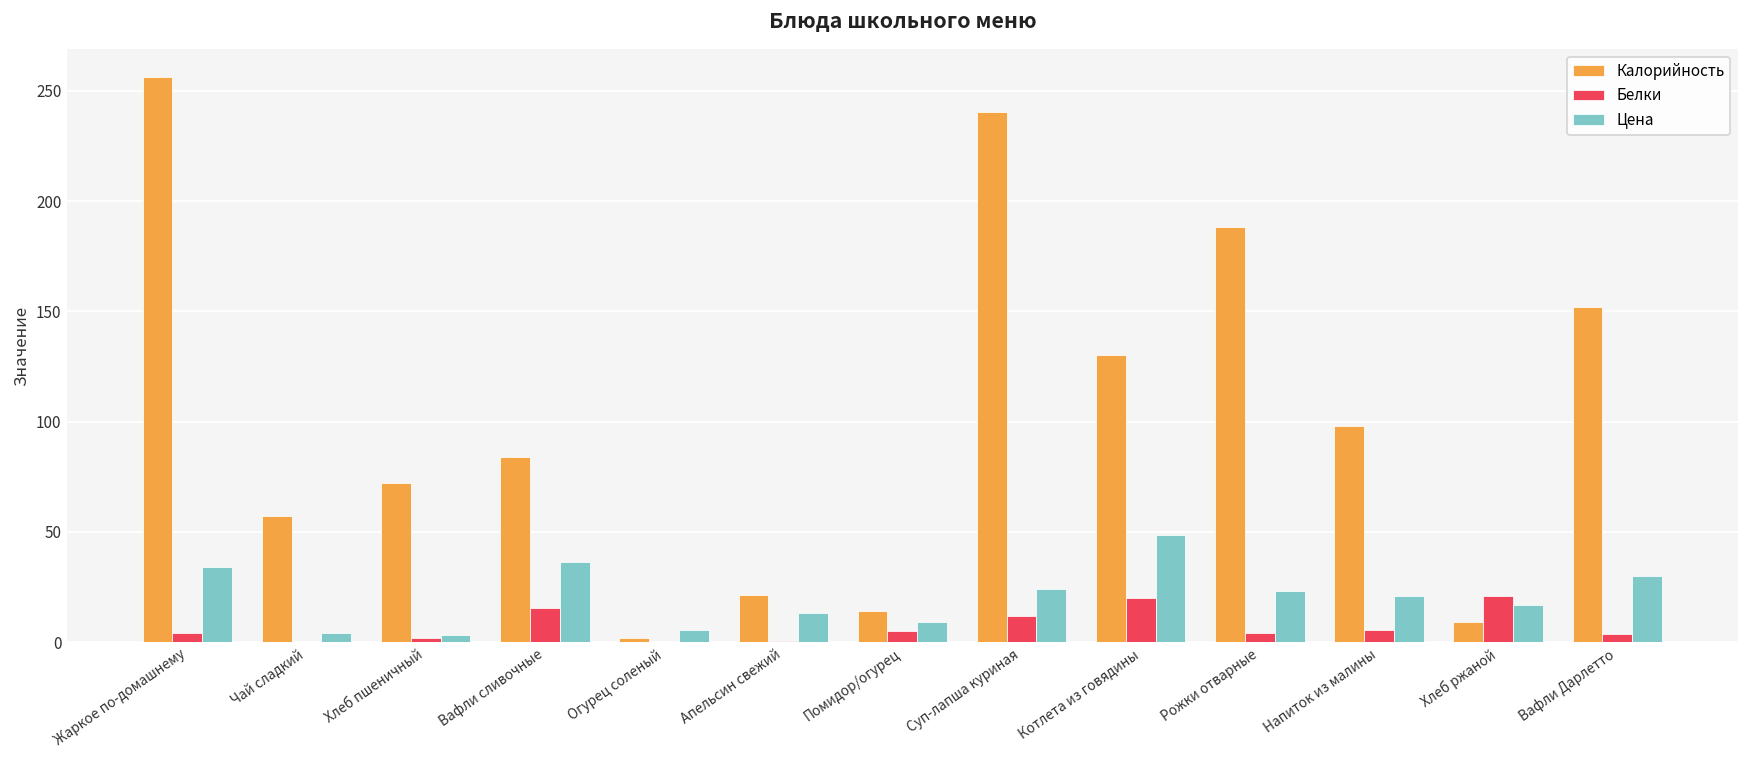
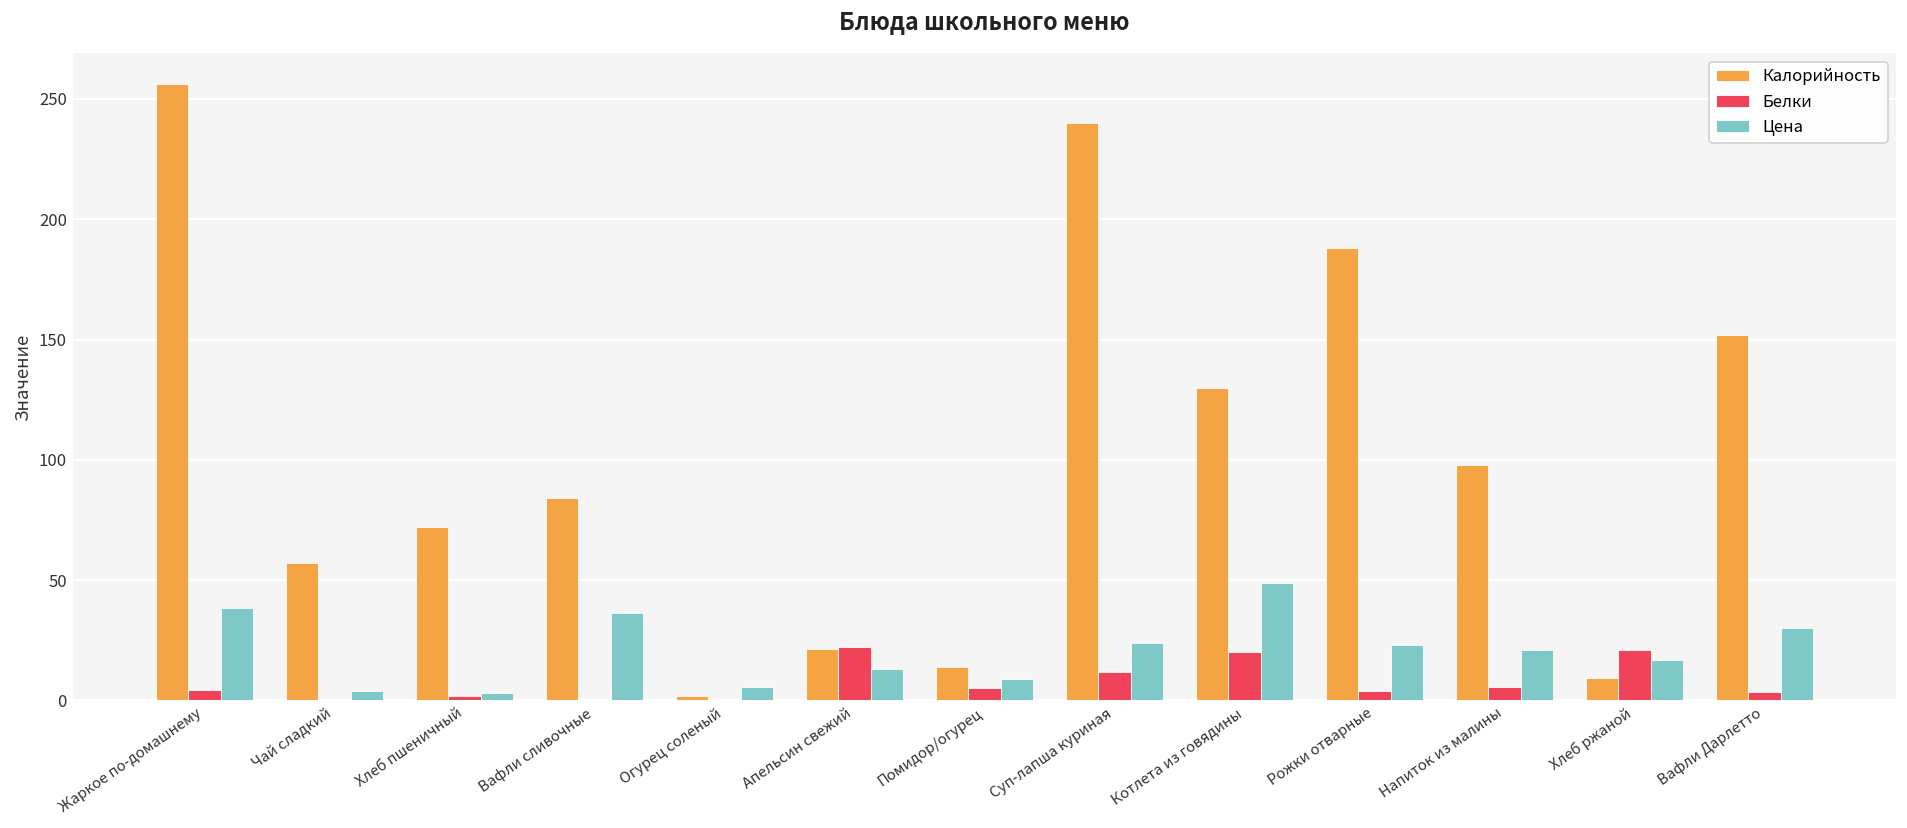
Цена, Жаркое по-домашнему: 34 -> 39
Белки, Вафли сливочные: 15 -> 0
Белки, Апельсин свежий: 0 -> 22
